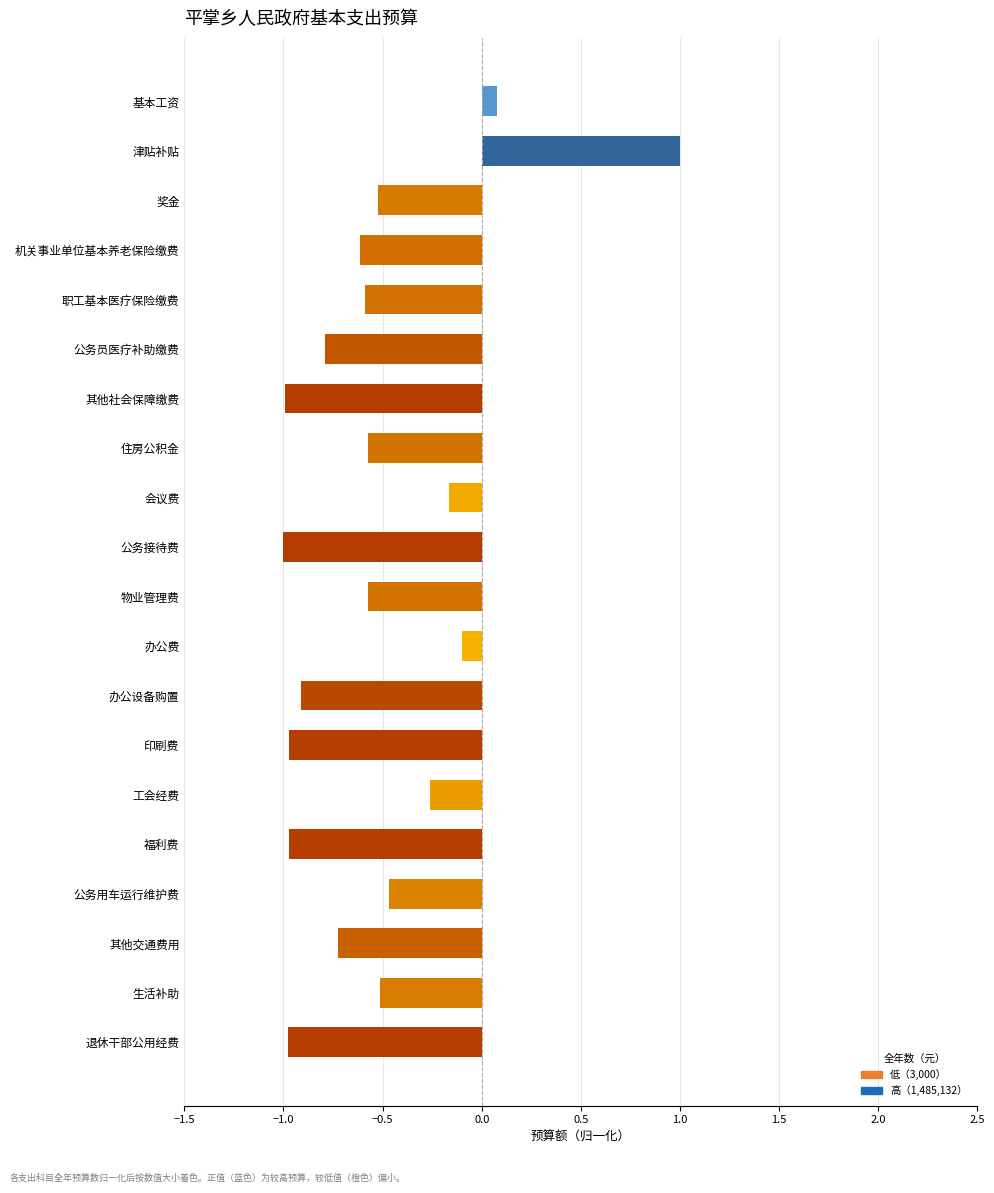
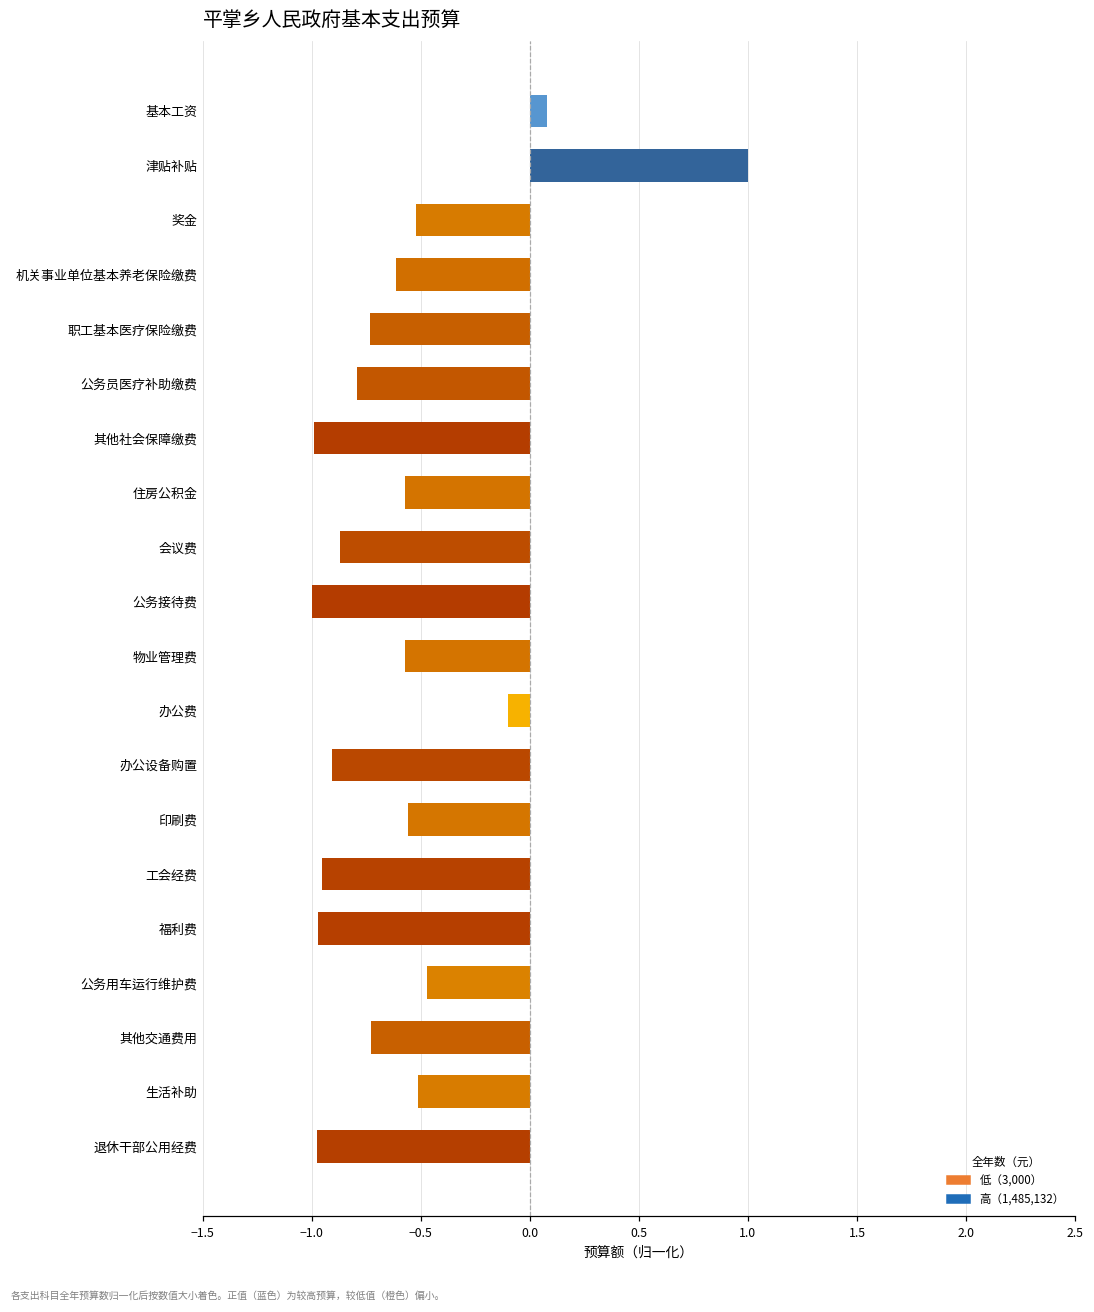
职工基本医疗保险缴费: -0.59 -> -0.73
会议费: -0.17 -> -0.87
印刷费: -0.97 -> -0.56
工会经费: -0.26 -> -0.95
